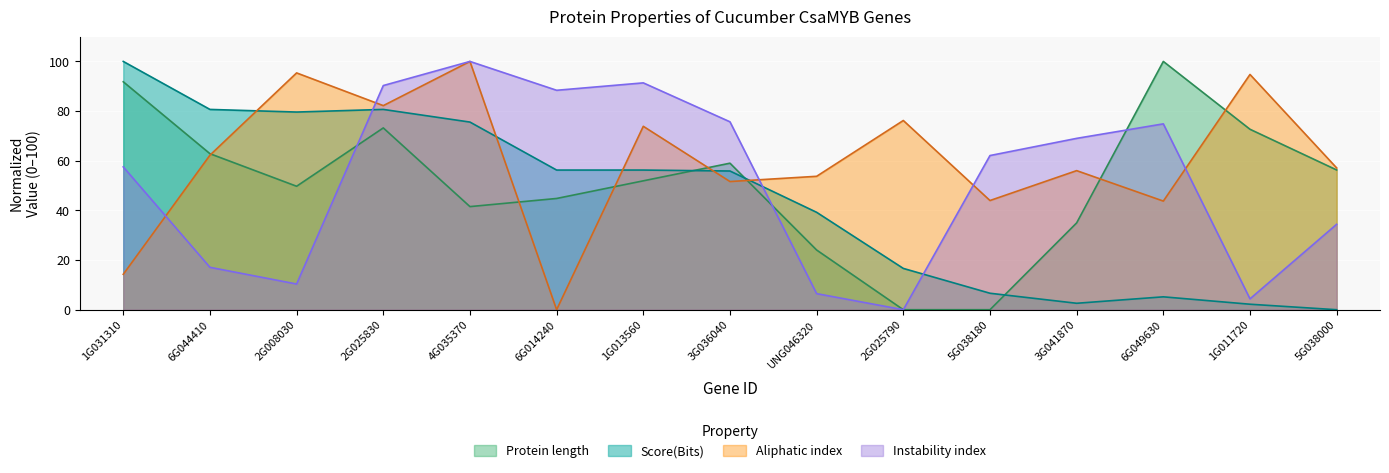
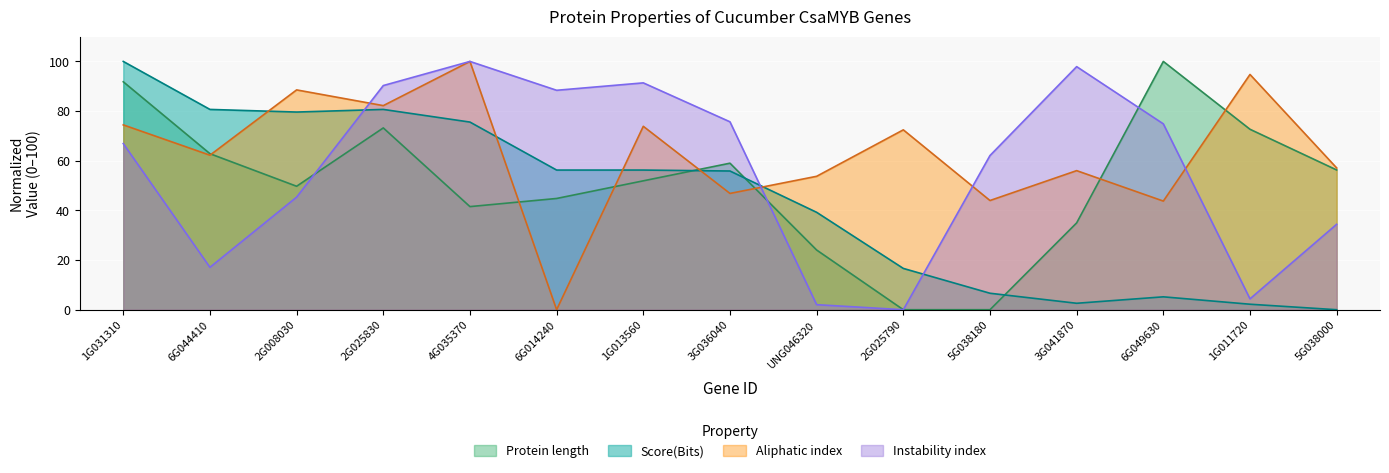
Aliphatic index, 1G031310: 14 -> 74
Instability index, 1G031310: 58 -> 67
Aliphatic index, 2G008030: 95 -> 89
Instability index, 2G008030: 10 -> 45
Aliphatic index, 3G036040: 52 -> 47
Instability index, UNG046320: 6 -> 2
Aliphatic index, 2G025790: 76 -> 72
Instability index, 3G041870: 69 -> 98
